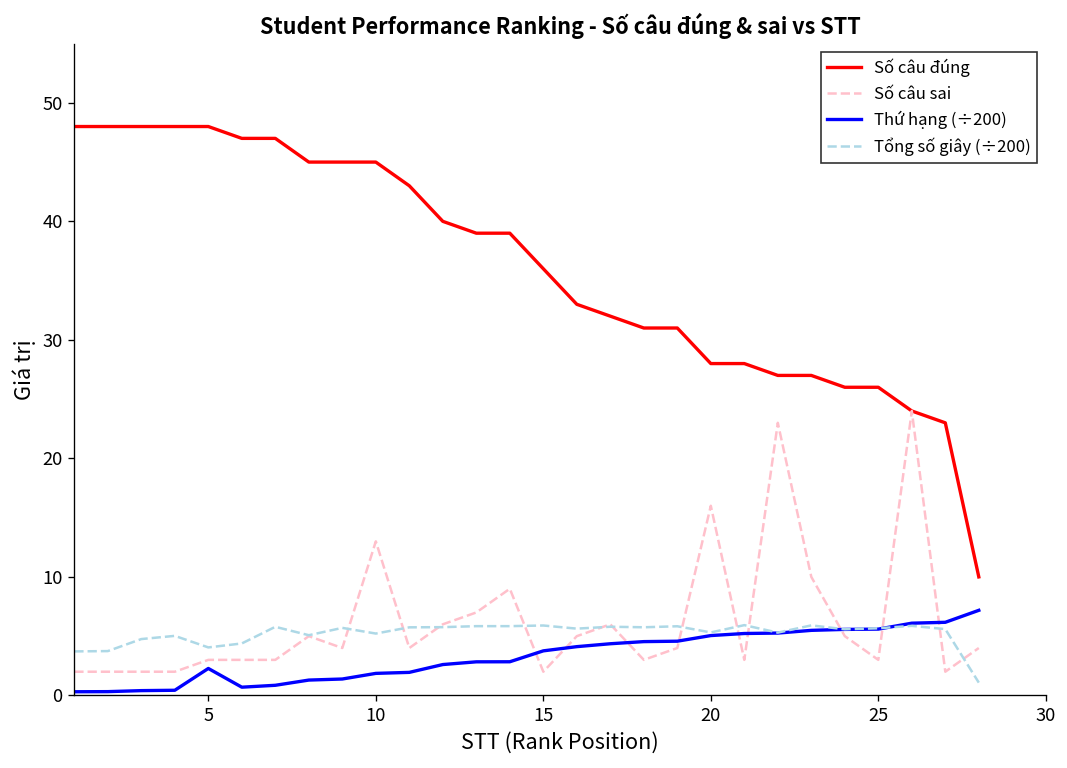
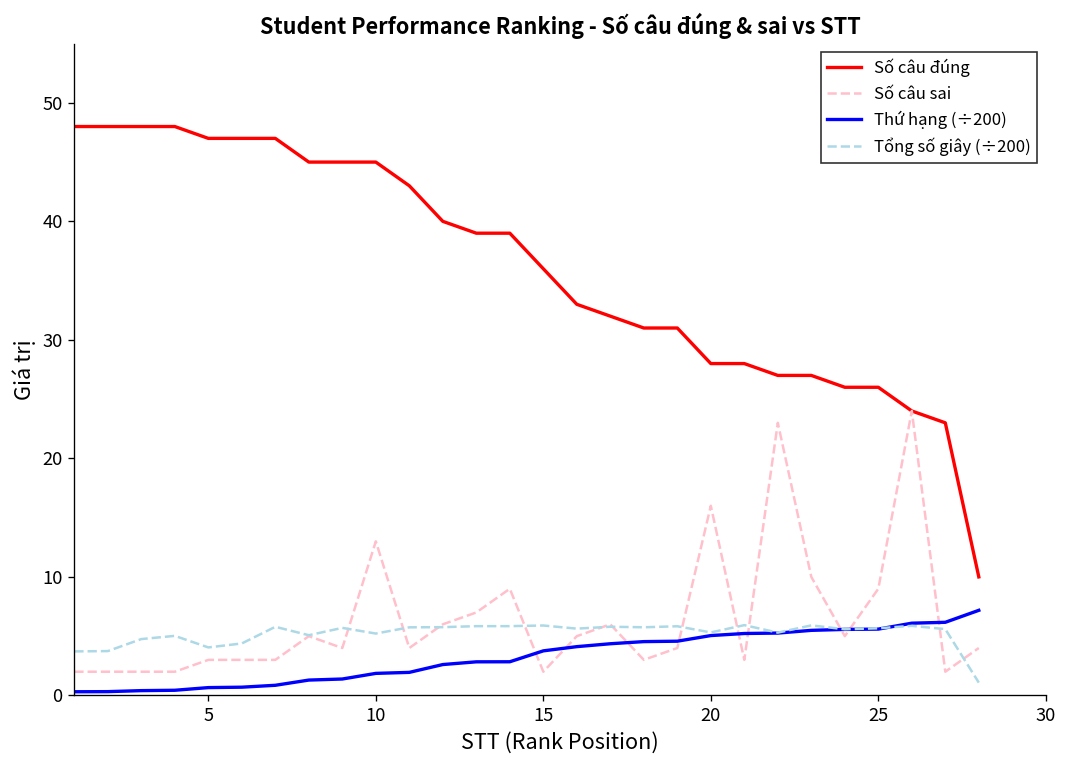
Số câu đúng, 5: 48 -> 47
Thứ hạng (÷200), 5: 2 -> 1
Số câu sai, 25: 3 -> 9
